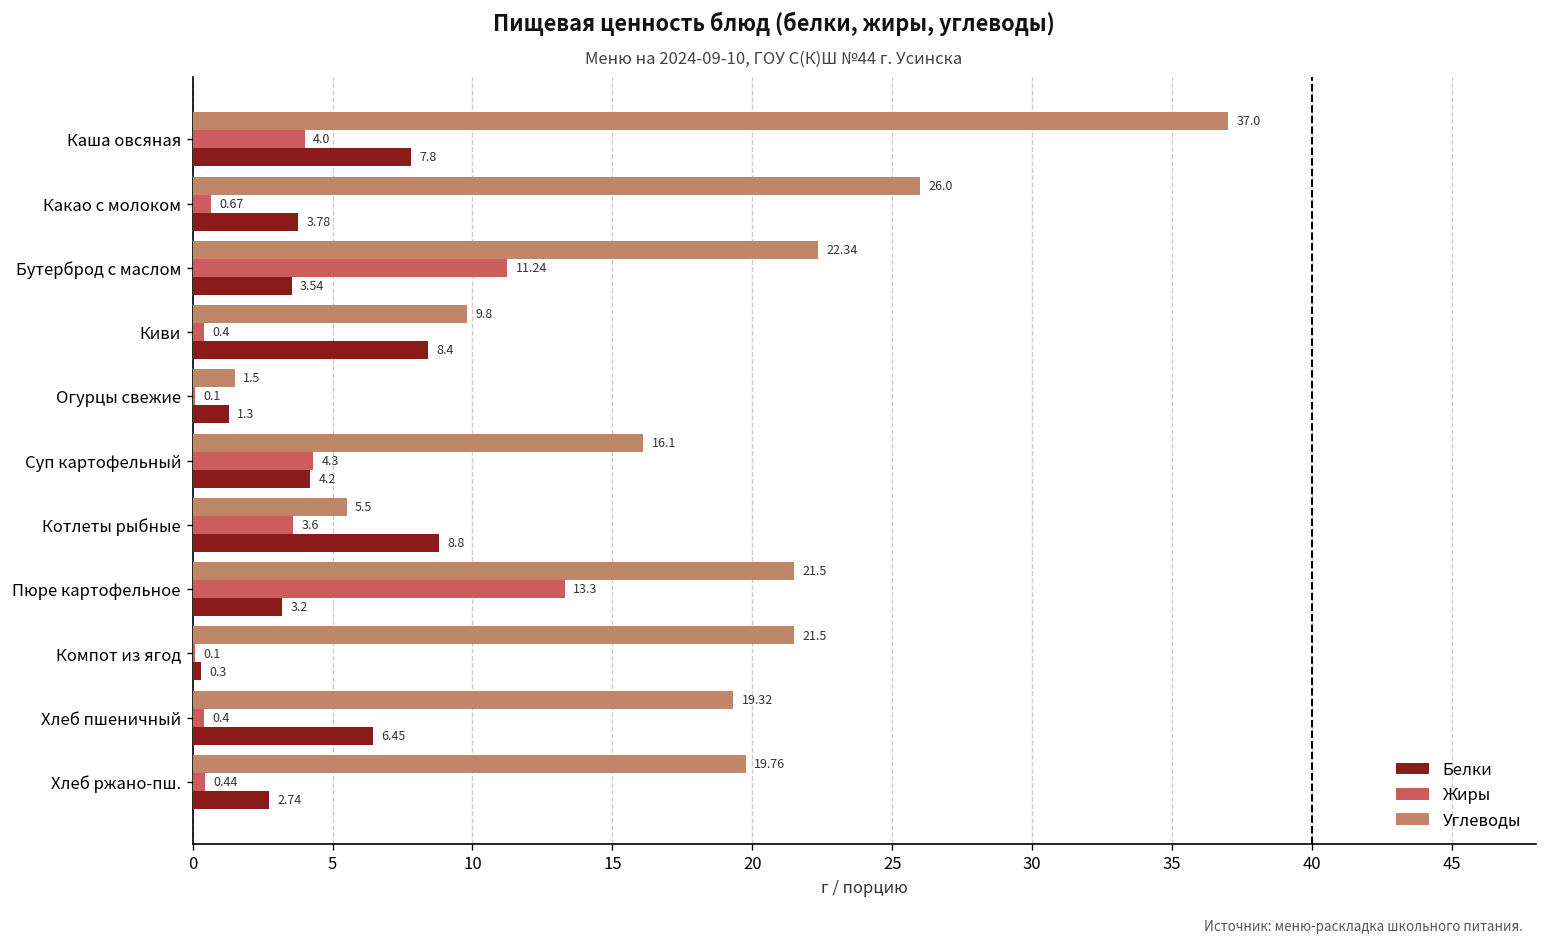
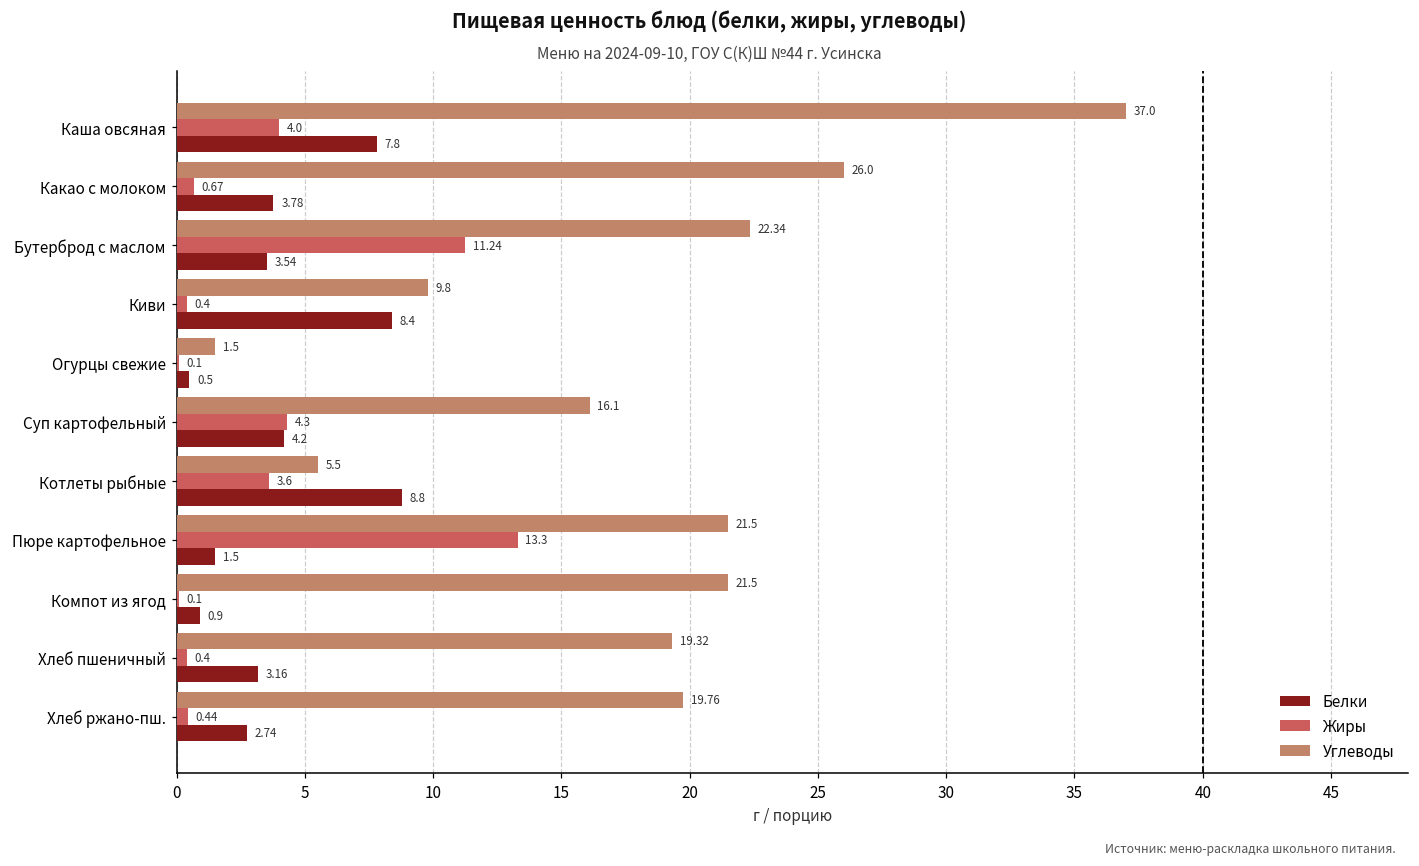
Белки, Огурцы свежие: 1.3 -> 0.5
Белки, Пюре картофельное: 3.2 -> 1.5
Белки, Компот из ягод: 0.3 -> 0.9
Белки, Хлеб пшеничный: 6.45 -> 3.16
